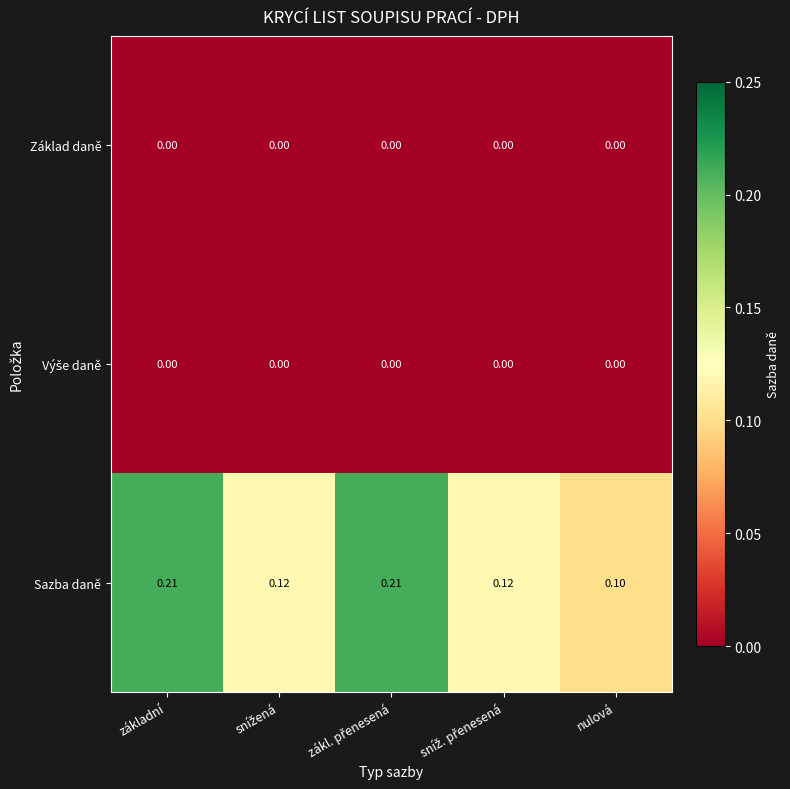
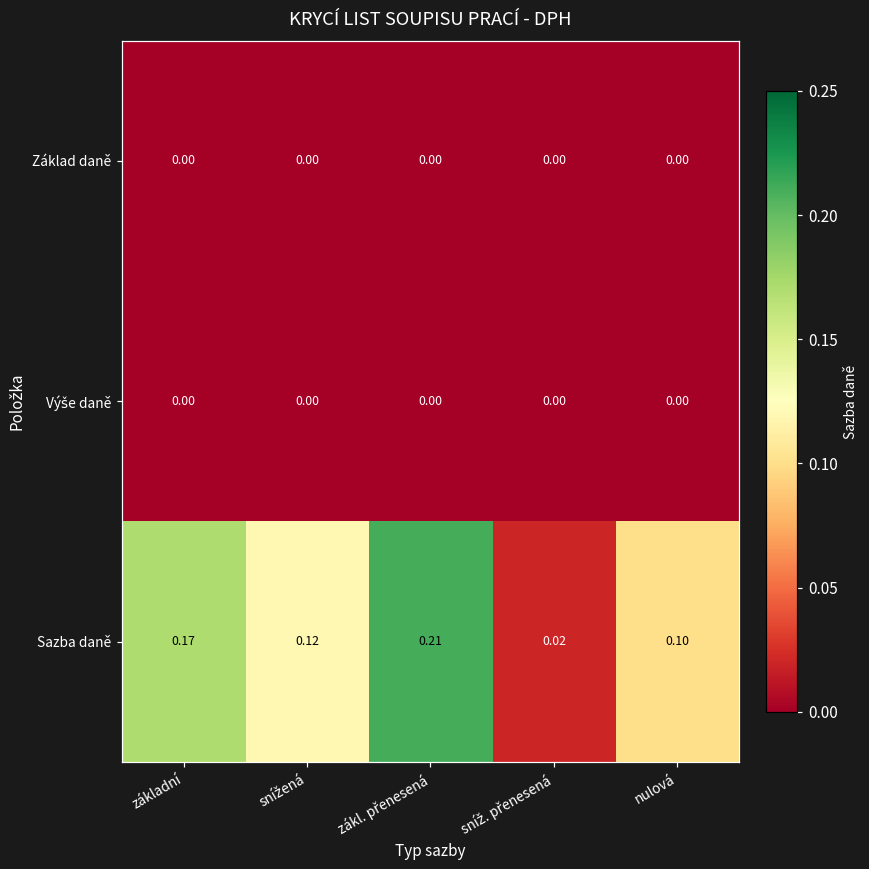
Sazba daně, základní: 0.21 -> 0.17
Sazba daně, sníž. přenesená: 0.12 -> 0.02
